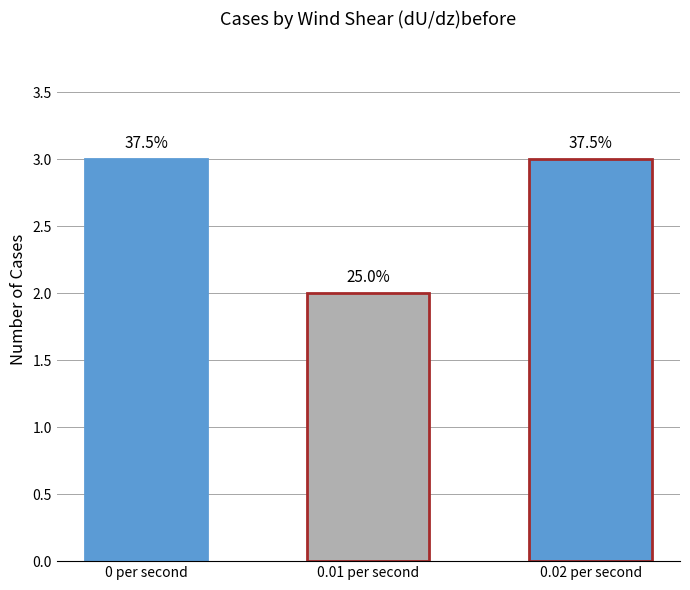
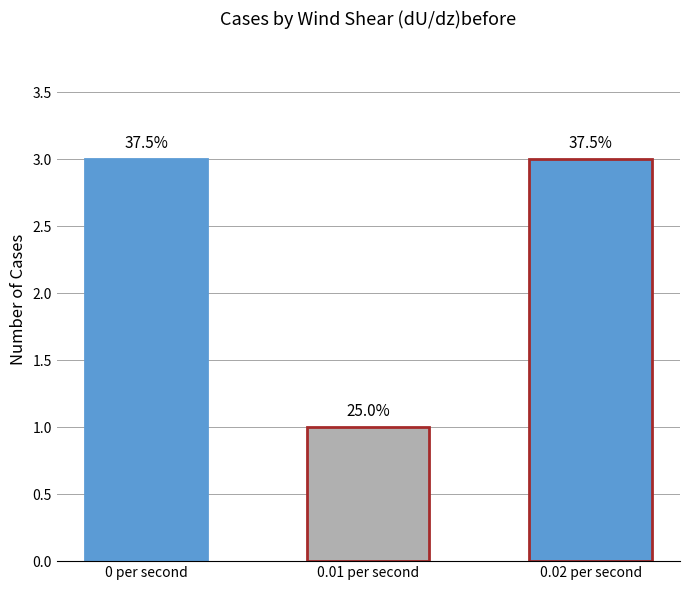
0.01 per second: 2 -> 1
